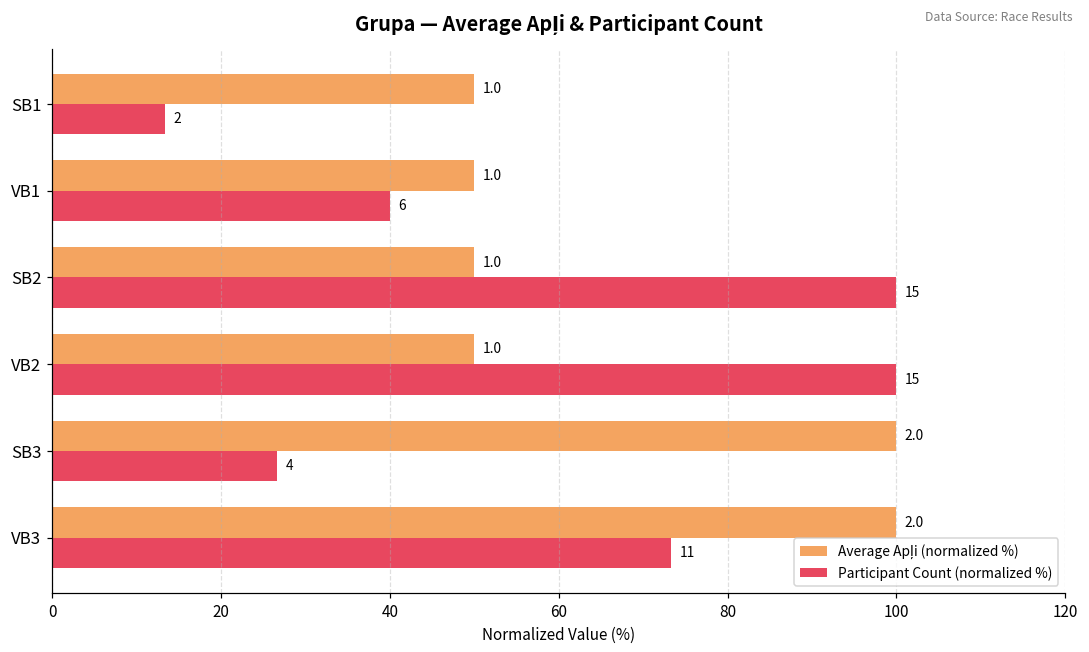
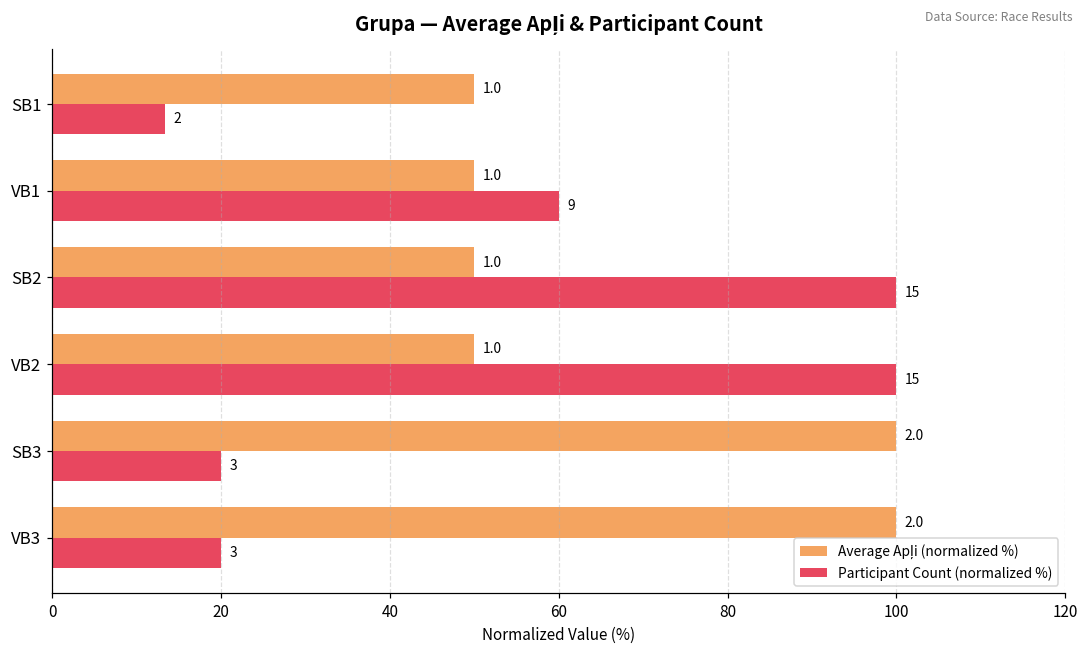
Participant Count (normalized %), VB1: 6 -> 9
Participant Count (normalized %), SB3: 4 -> 3
Participant Count (normalized %), VB3: 11 -> 3
